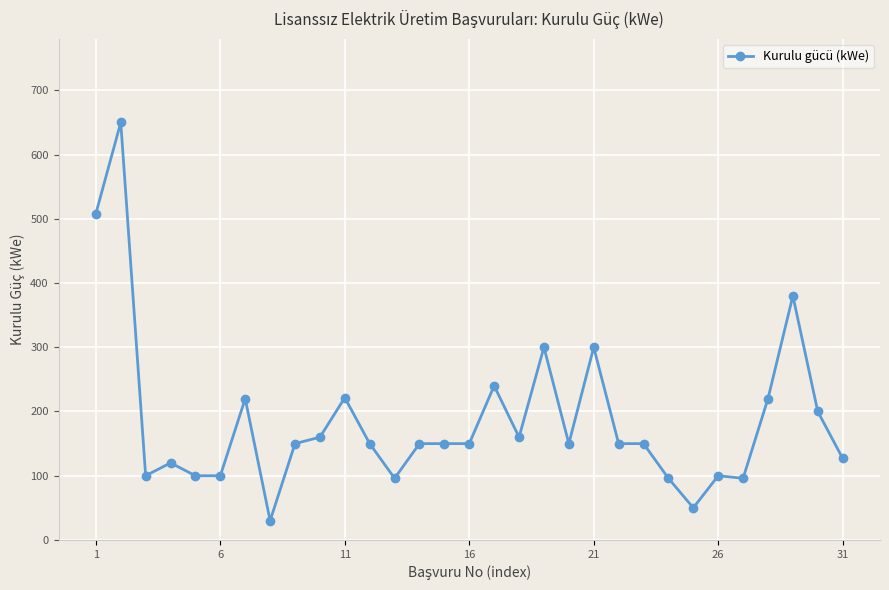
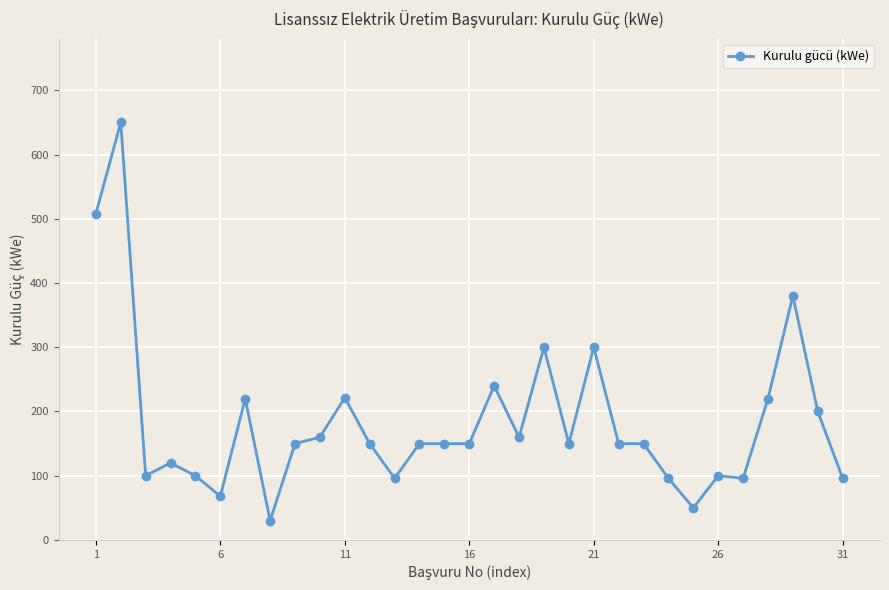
6: 100 -> 70
31: 130 -> 100
